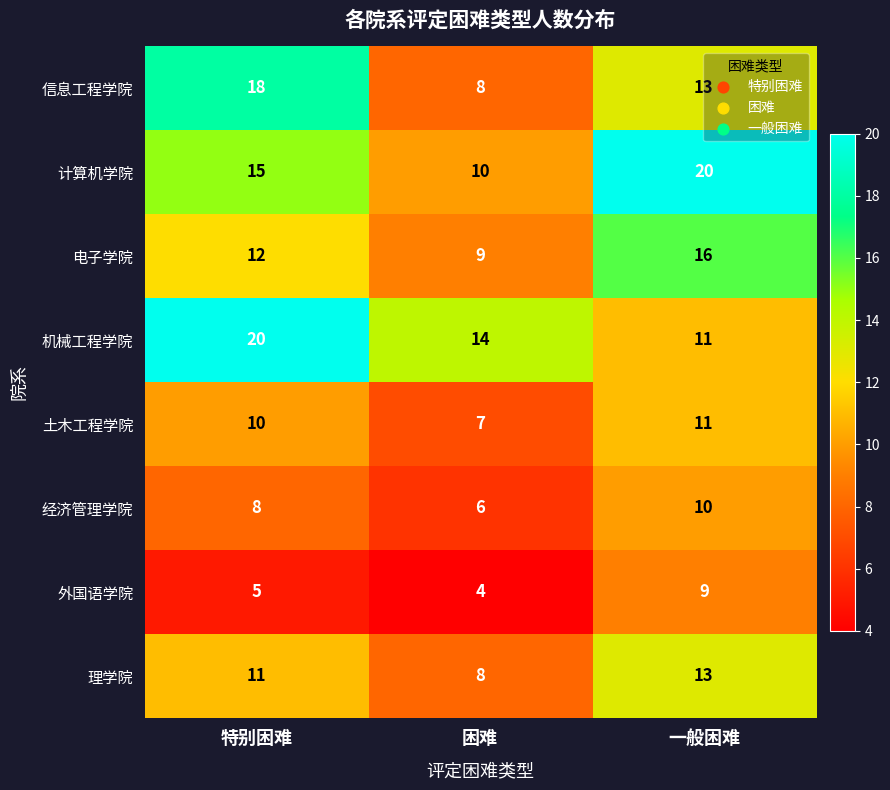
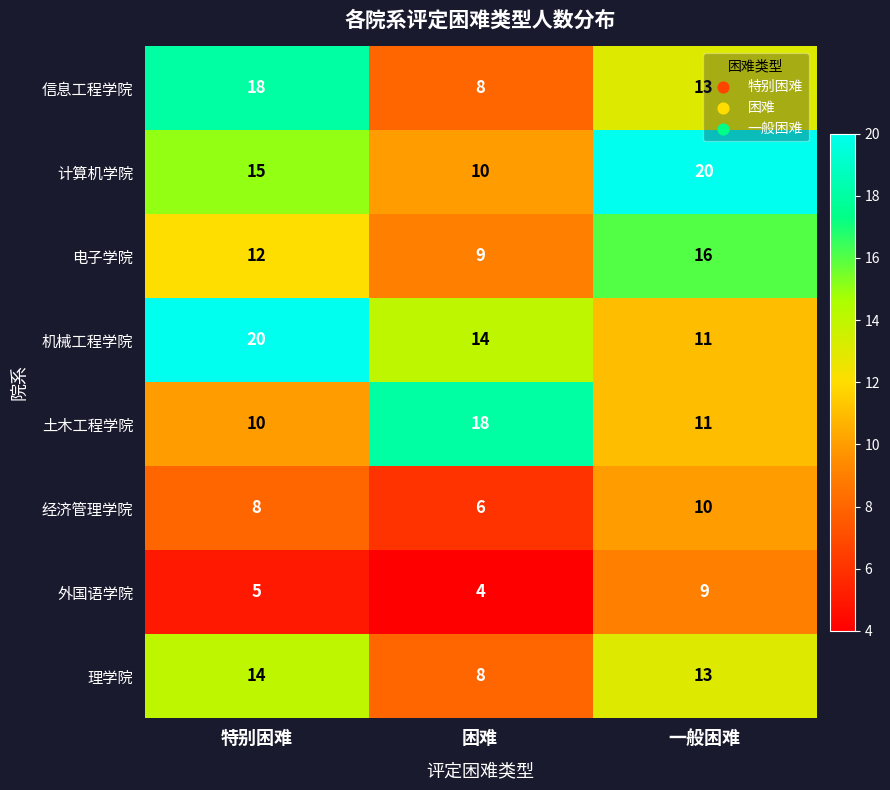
土木工程学院, 困难: 7 -> 18
理学院, 特别困难: 11 -> 14
